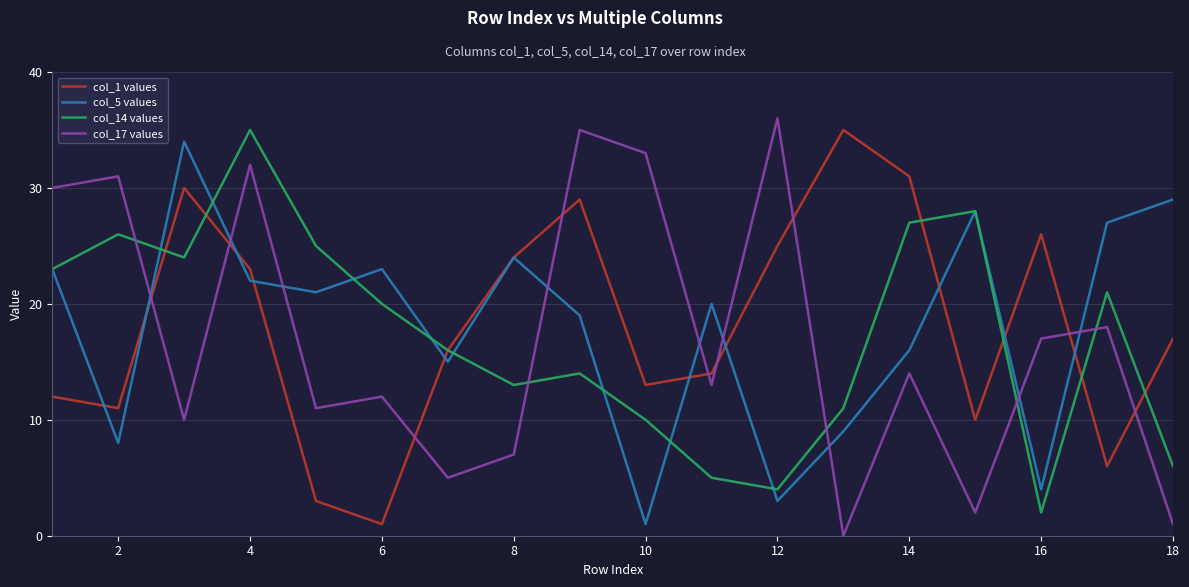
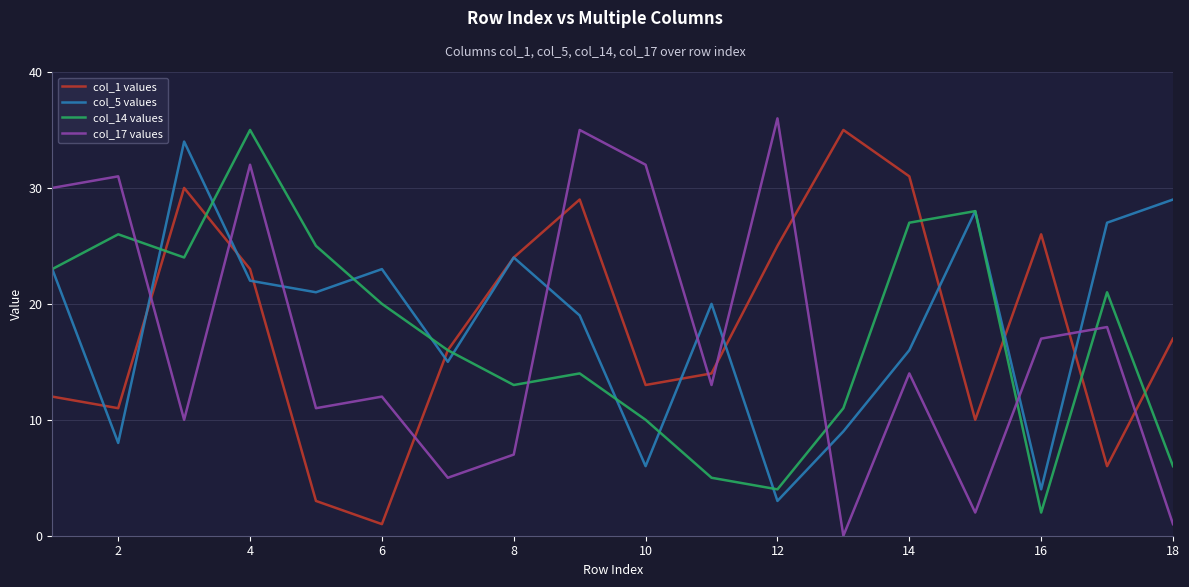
col_5 values, 10: 1 -> 6
col_17 values, 10: 33 -> 32
